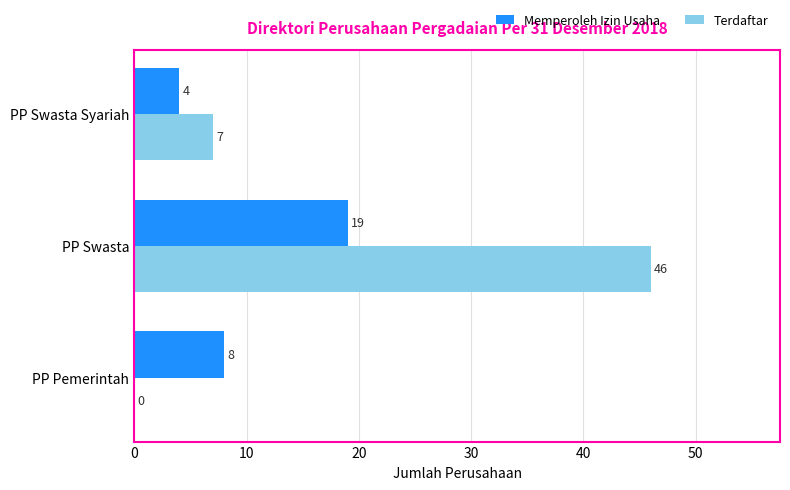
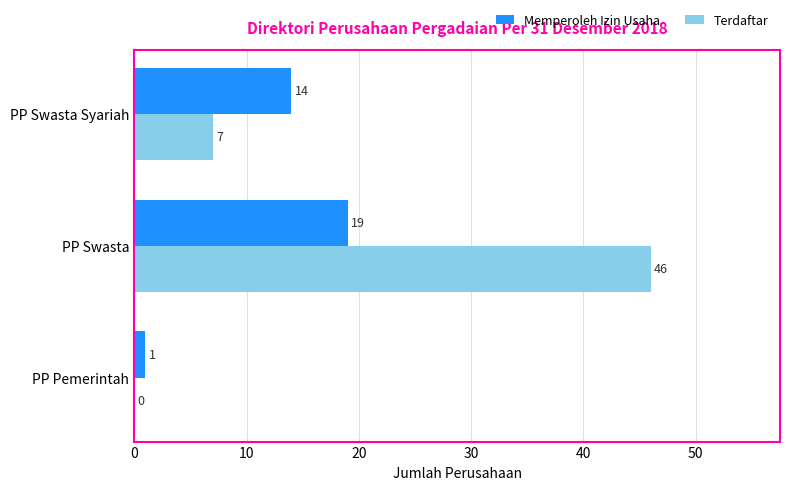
Memperoleh Izin Usaha, PP Swasta Syariah: 4 -> 14
Memperoleh Izin Usaha, PP Pemerintah: 8 -> 1
